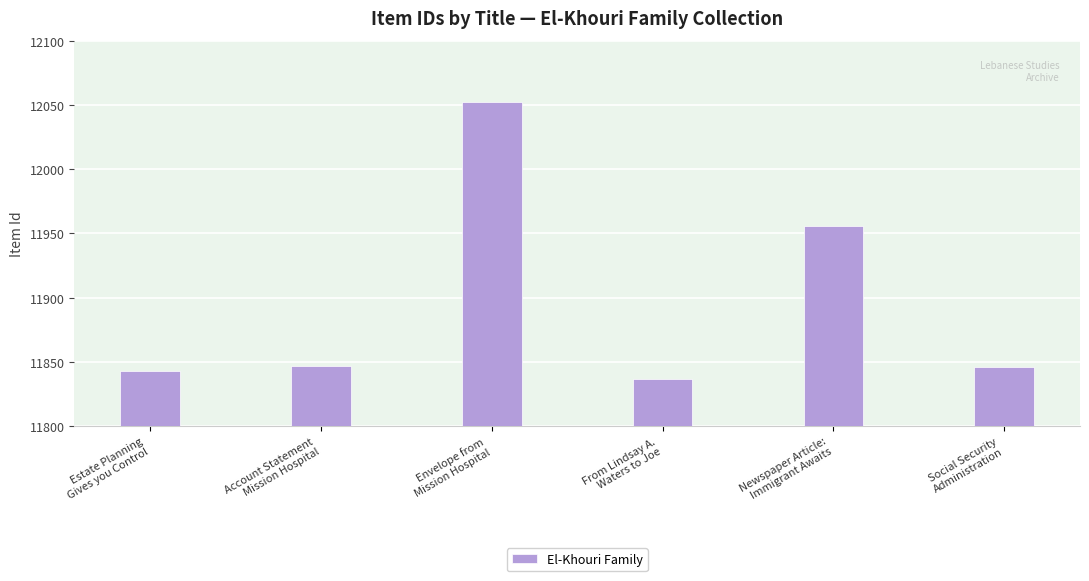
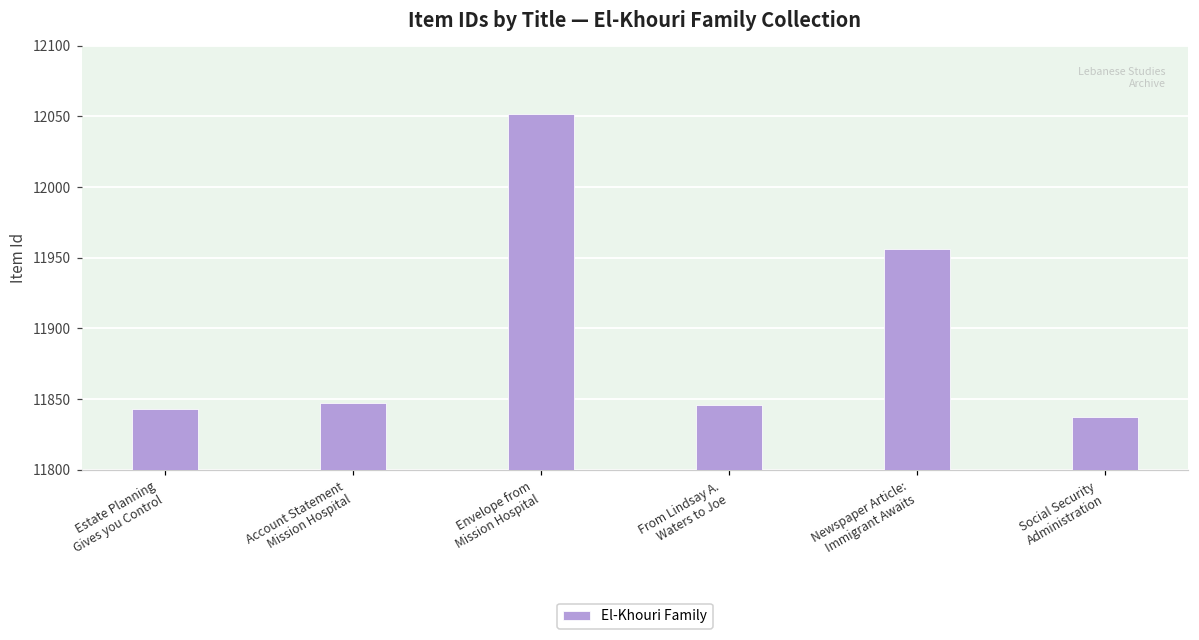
From Lindsay A. Waters to Joe: 11837 -> 11846
Social Security Administration: 11846 -> 11837
